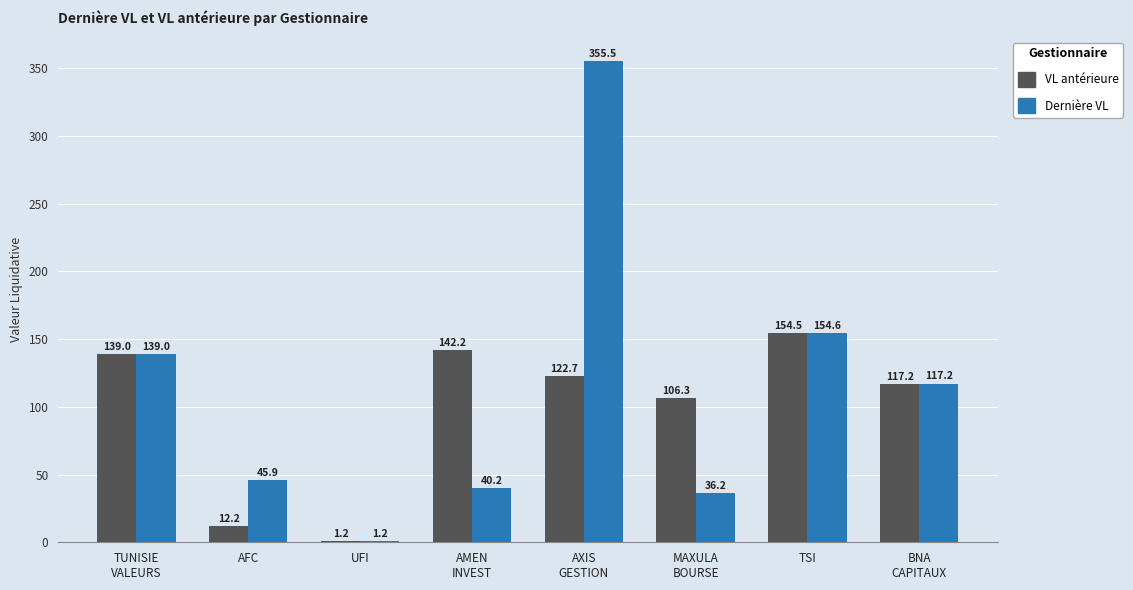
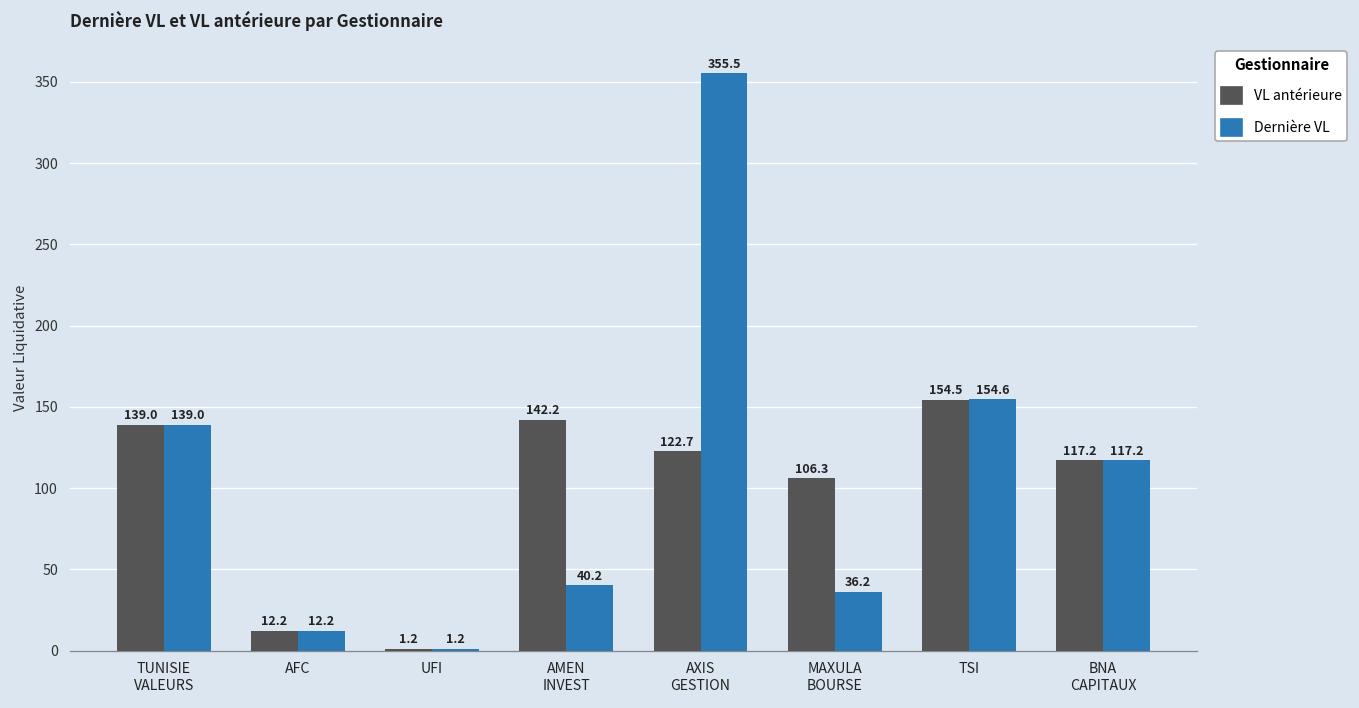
Dernière VL, AFC: 45.9 -> 12.2
